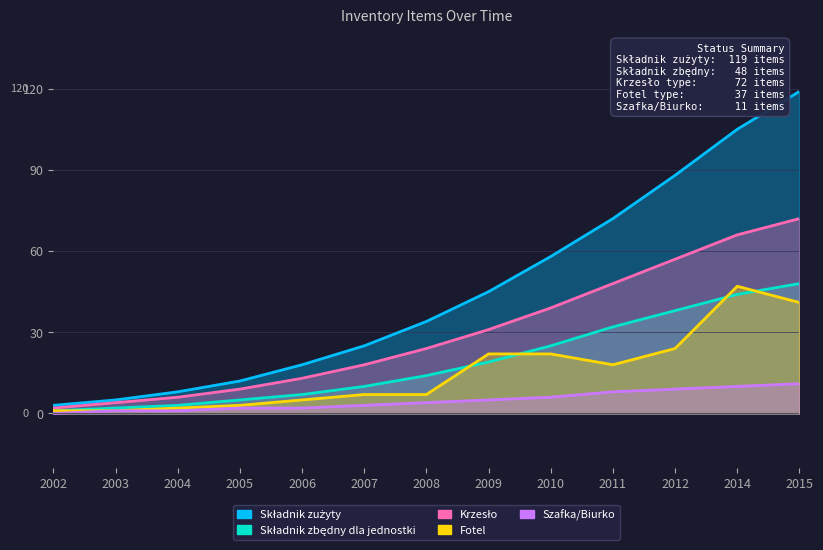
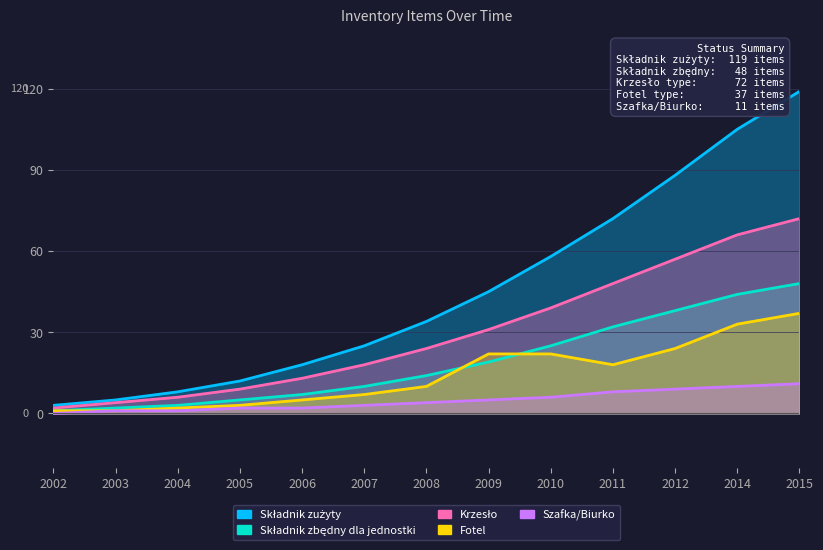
Fotel, 2008: 7 -> 10
Fotel, 2014: 47 -> 33
Fotel, 2015: 41 -> 37
